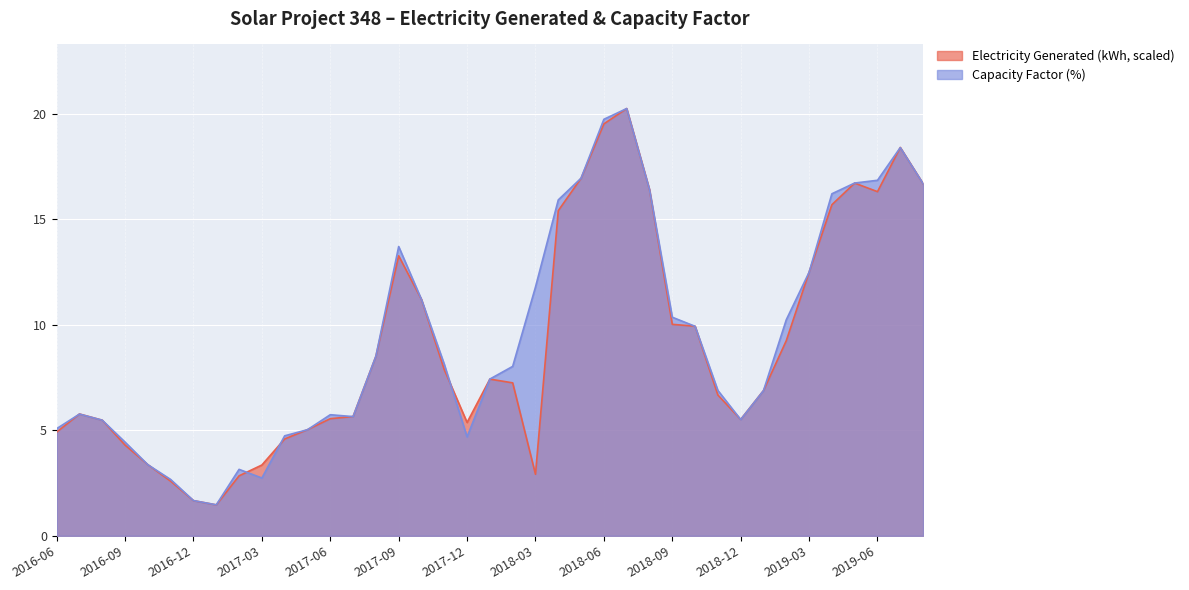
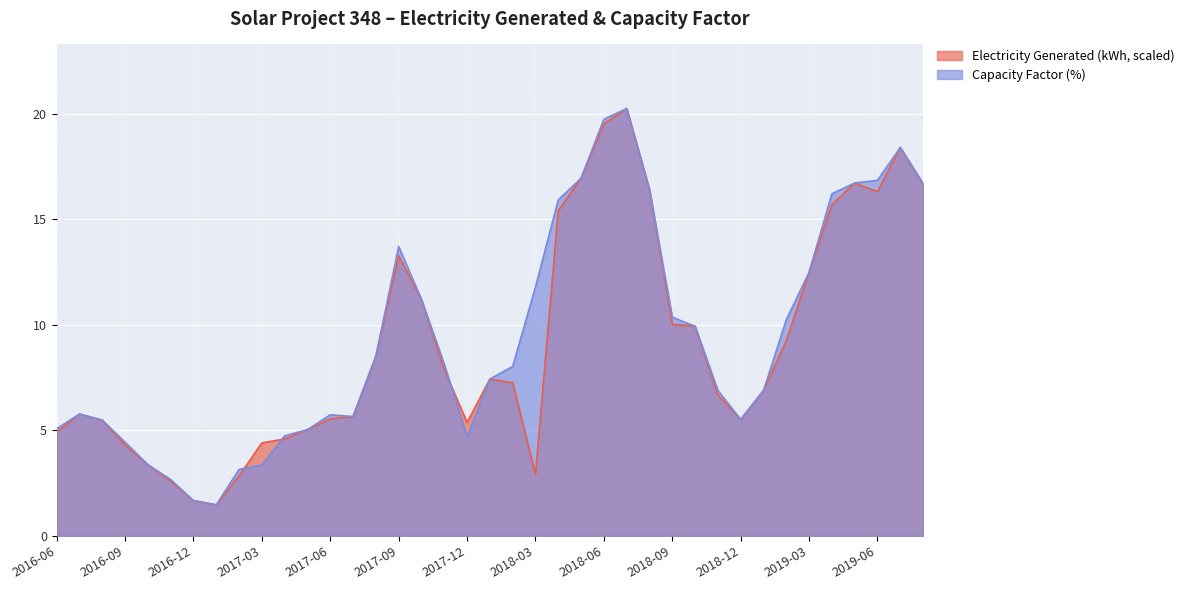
Electricity Generated (kWh, scaled), 2017-03: 3.4 -> 4.4
Capacity Factor (%), 2017-03: 2.7 -> 3.4
